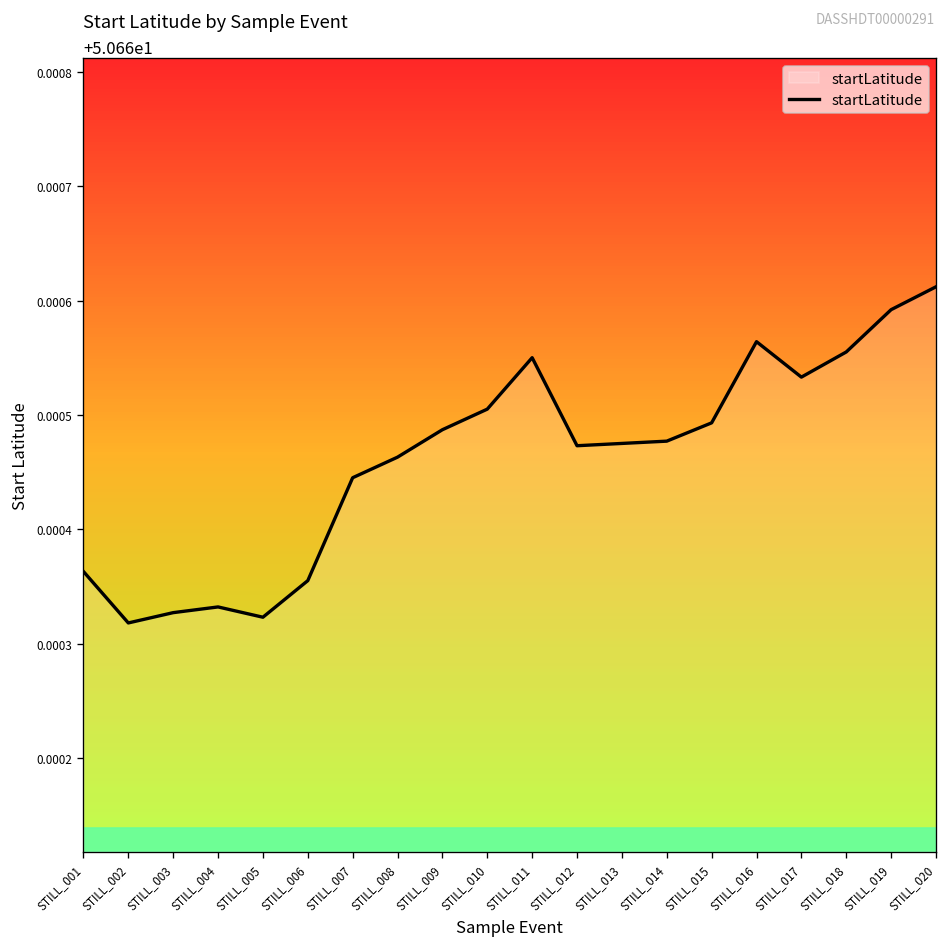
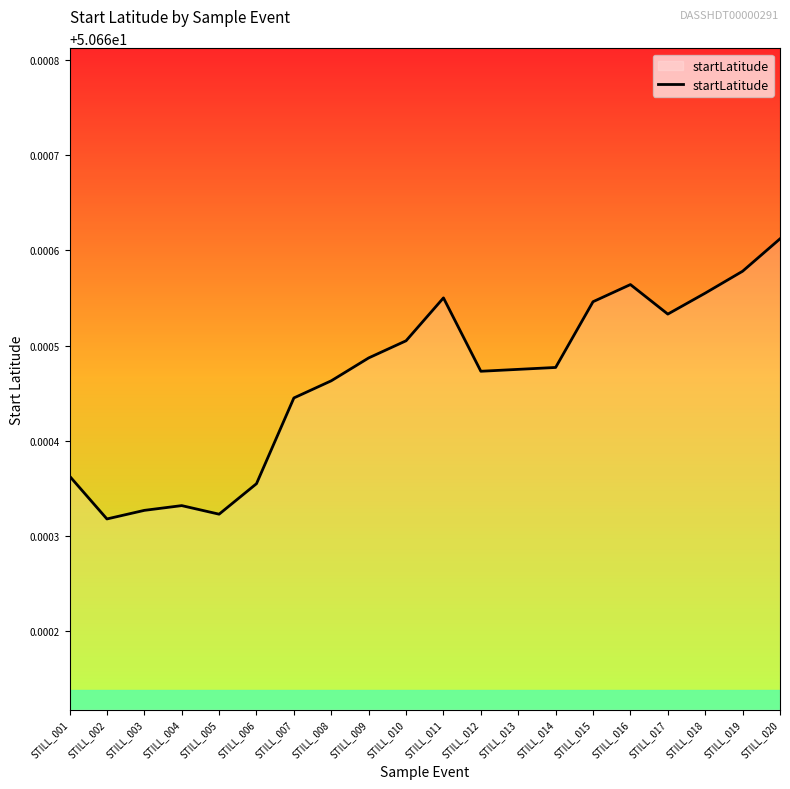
STILL_015: 50.66049 -> 50.66055
STILL_019: 50.66059 -> 50.66058
